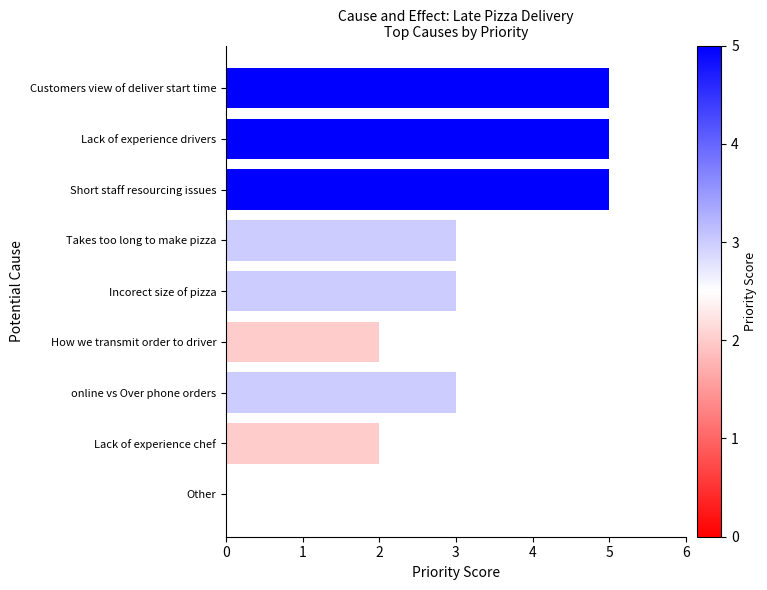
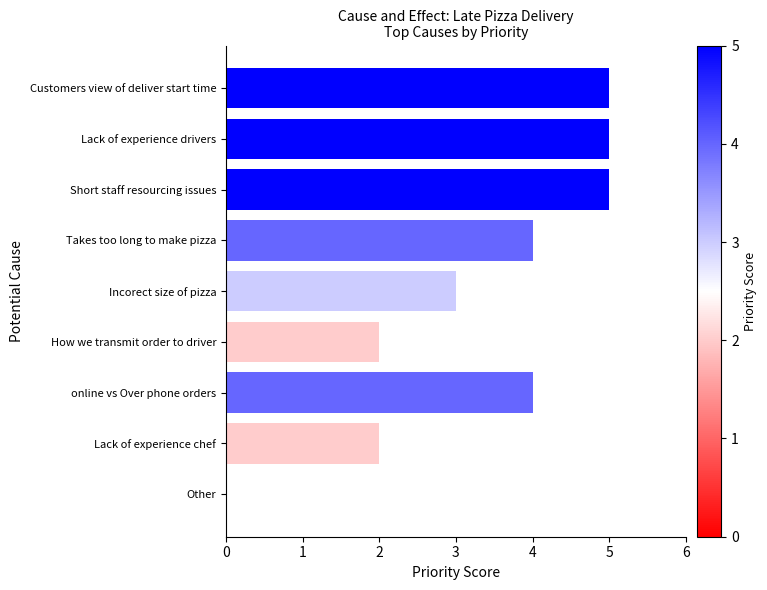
Takes too long to make pizza: 3 -> 4
online vs Over phone orders: 3 -> 4
